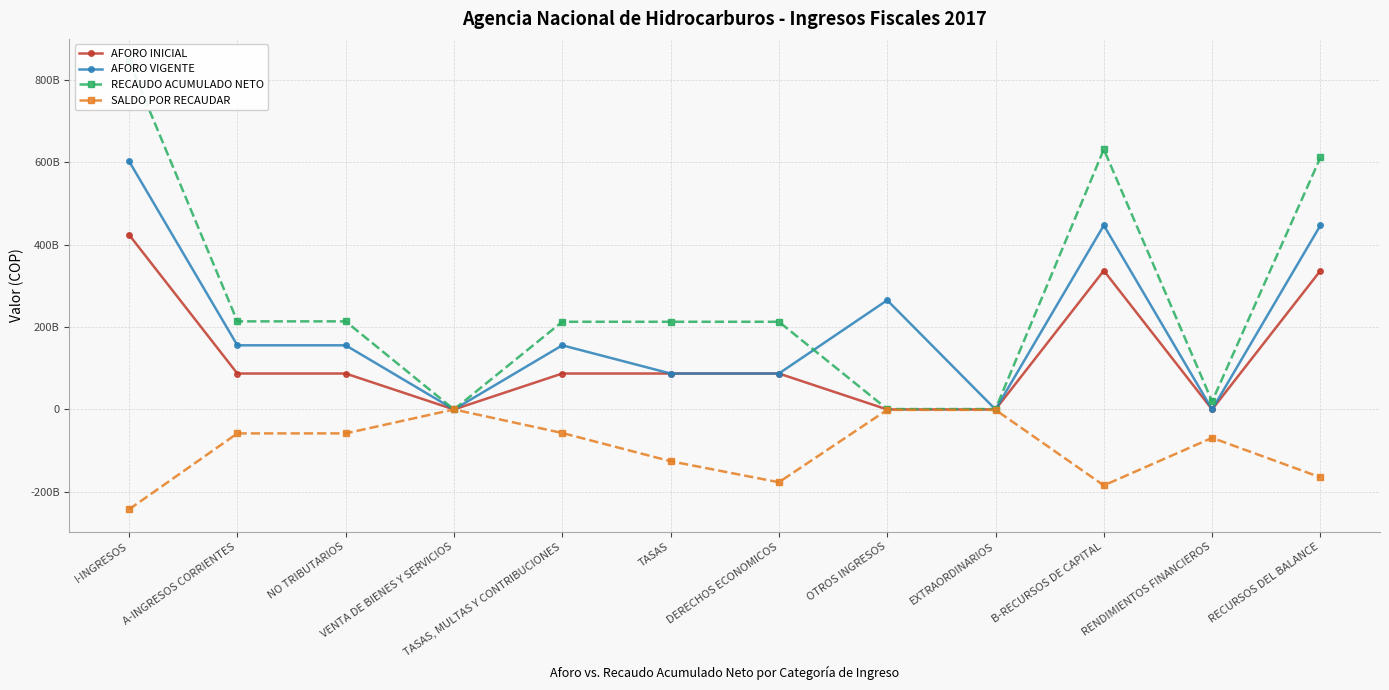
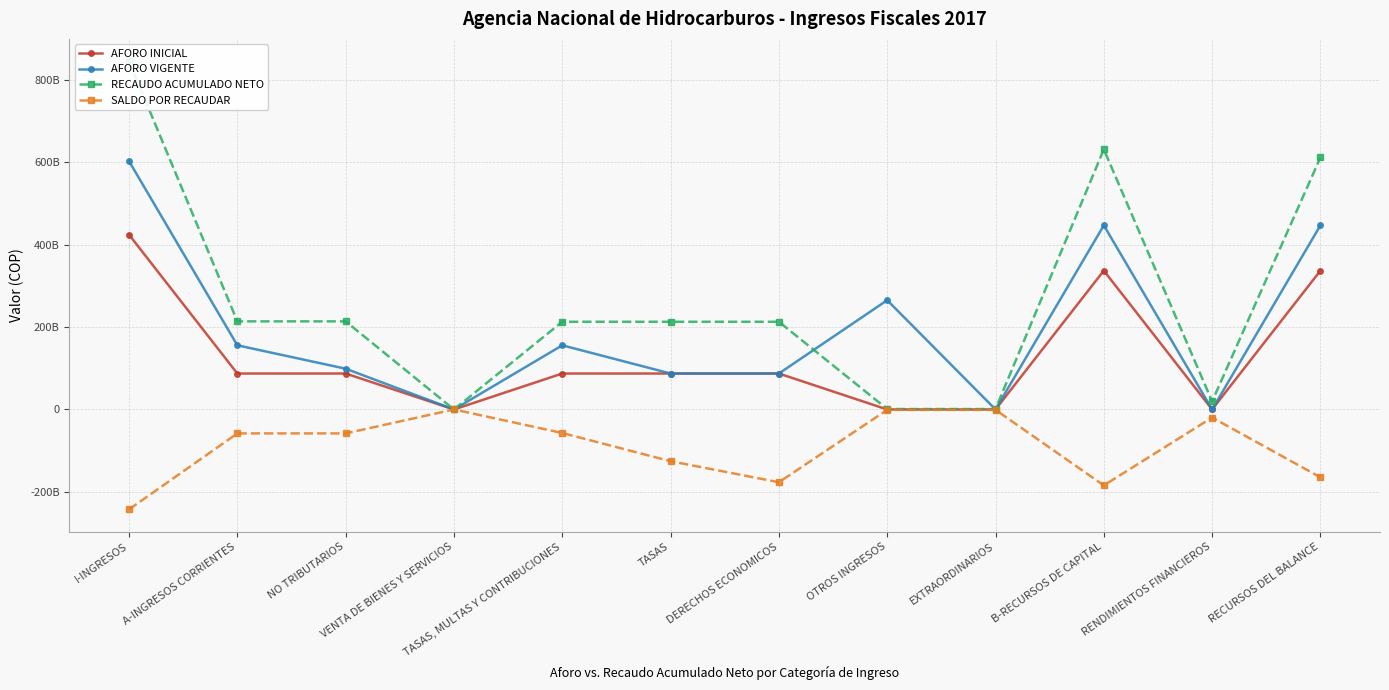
AFORO VIGENTE, NO TRIBUTARIOS: 160000000000 -> 100000000000
SALDO POR RECAUDAR, RENDIMIENTOS FINANCIEROS: -70000000000 -> -20000000000
